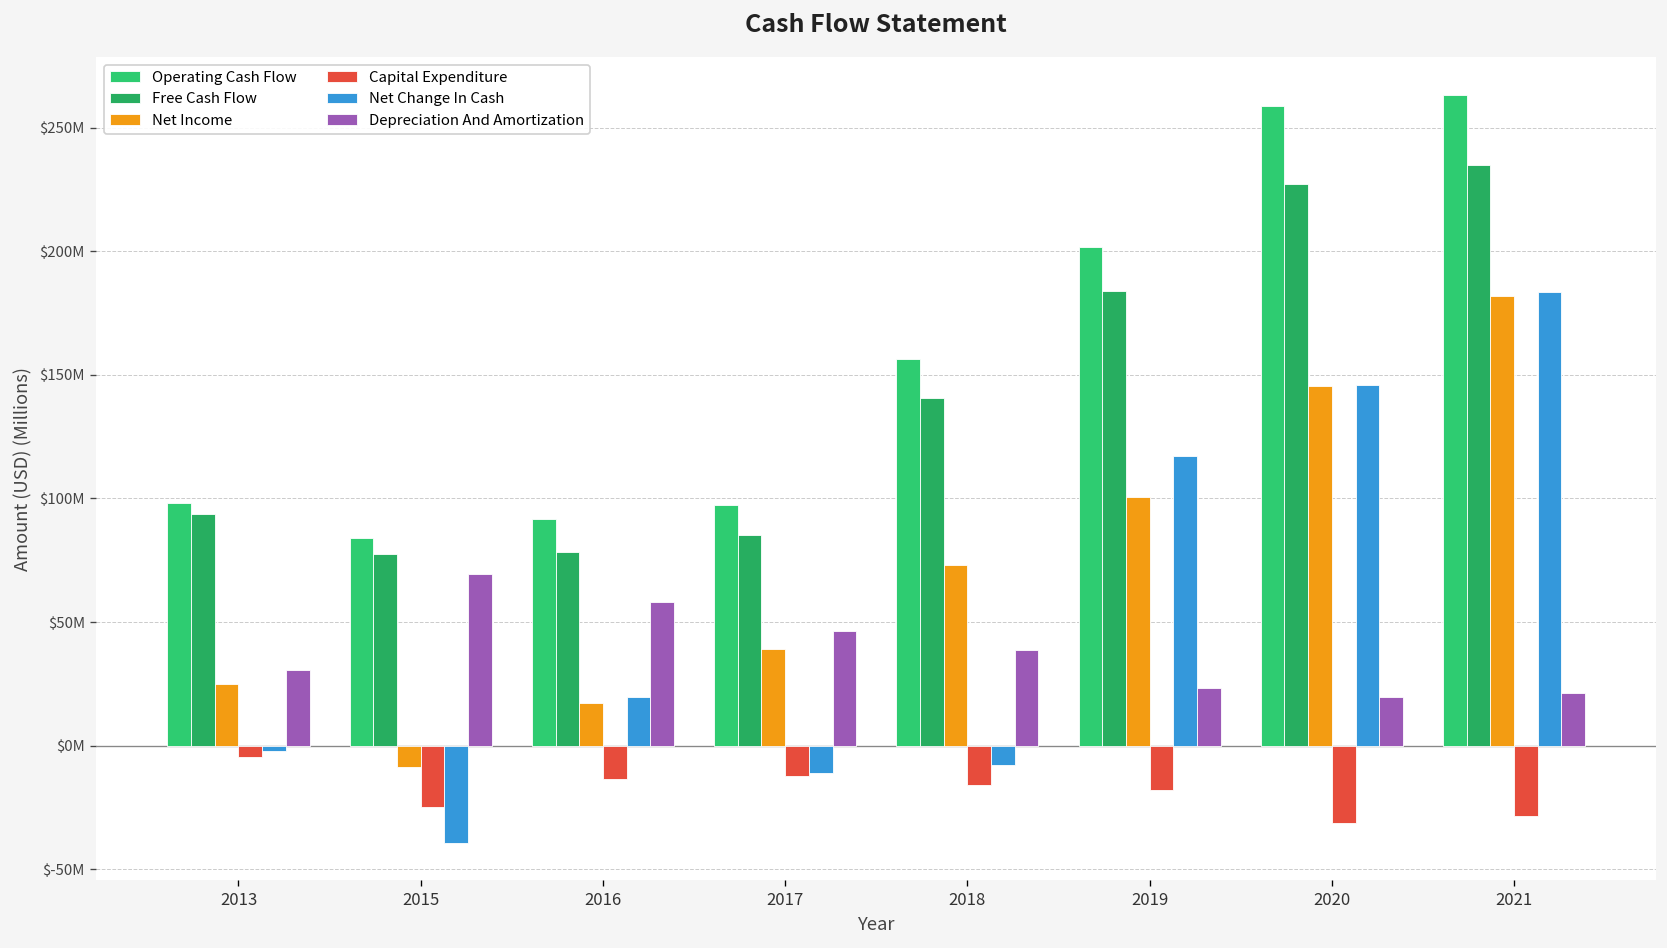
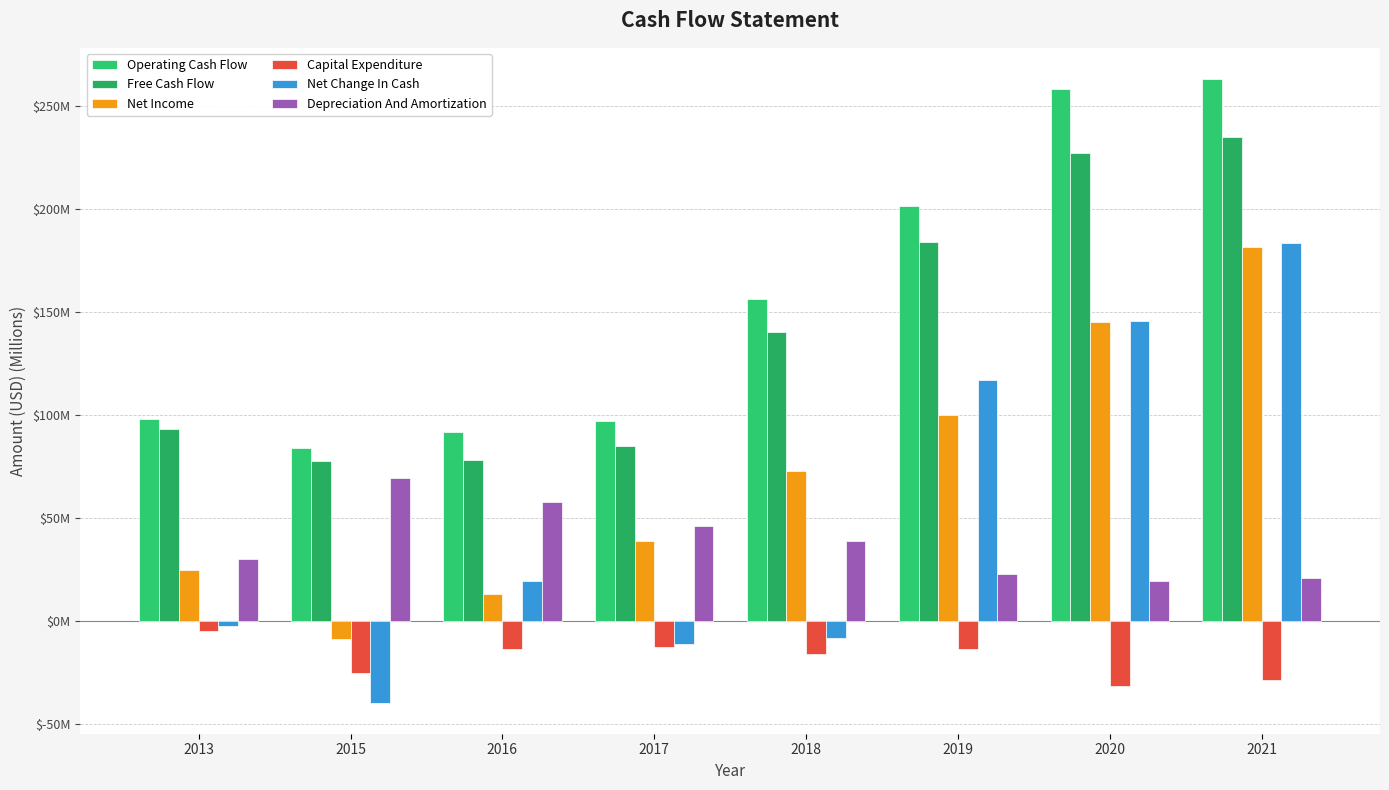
Net Income, 2016: $17000000 -> $13000000
Capital Expenditure, 2019: $-18000000 -> $-13000000
